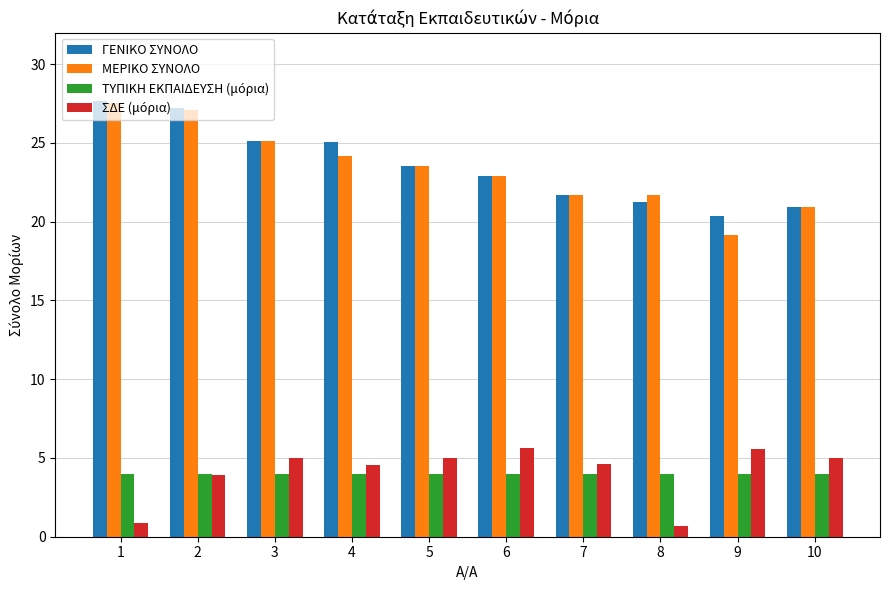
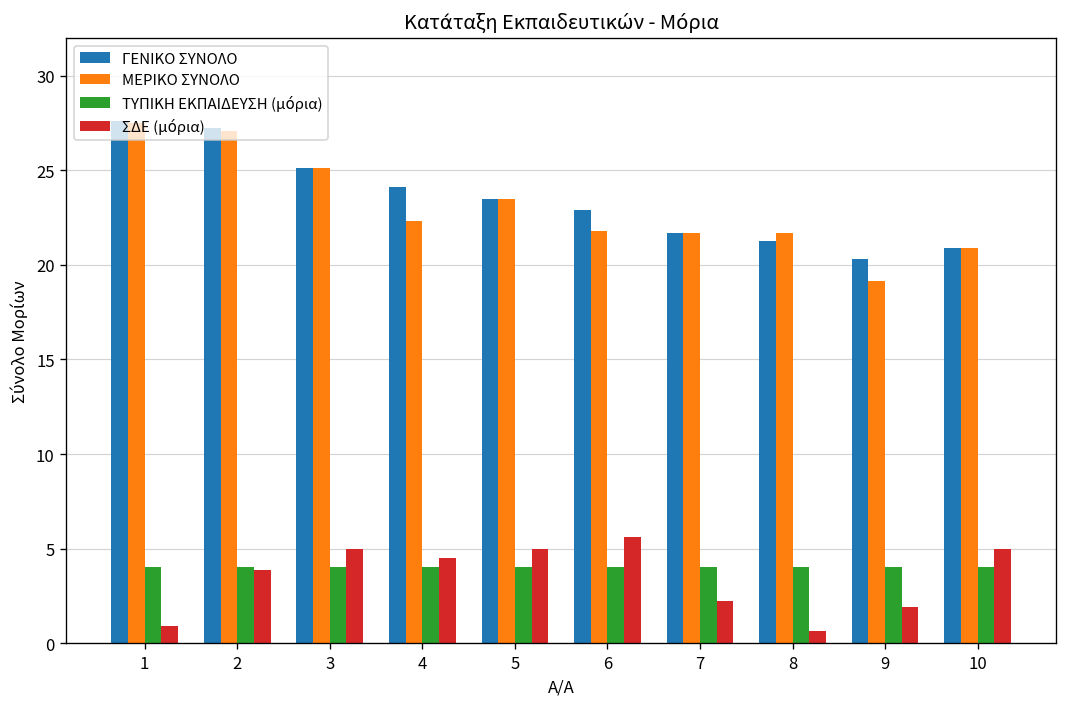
ΓΕΝΙΚΟ ΣΥΝΟΛΟ, 4: 25.1 -> 24.1
ΜΕΡΙΚΟ ΣΥΝΟΛΟ, 4: 24.1 -> 22.3
ΜΕΡΙΚΟ ΣΥΝΟΛΟ, 6: 22.9 -> 21.8
ΣΔΕ (μόρια), 7: 4.6 -> 2.2
ΣΔΕ (μόρια), 9: 5.6 -> 1.9
